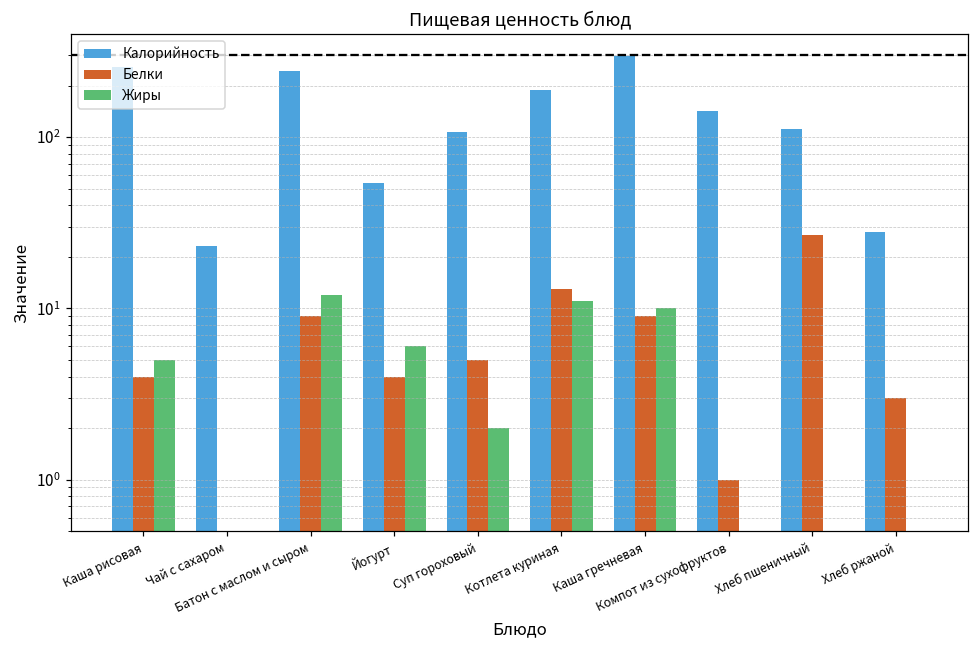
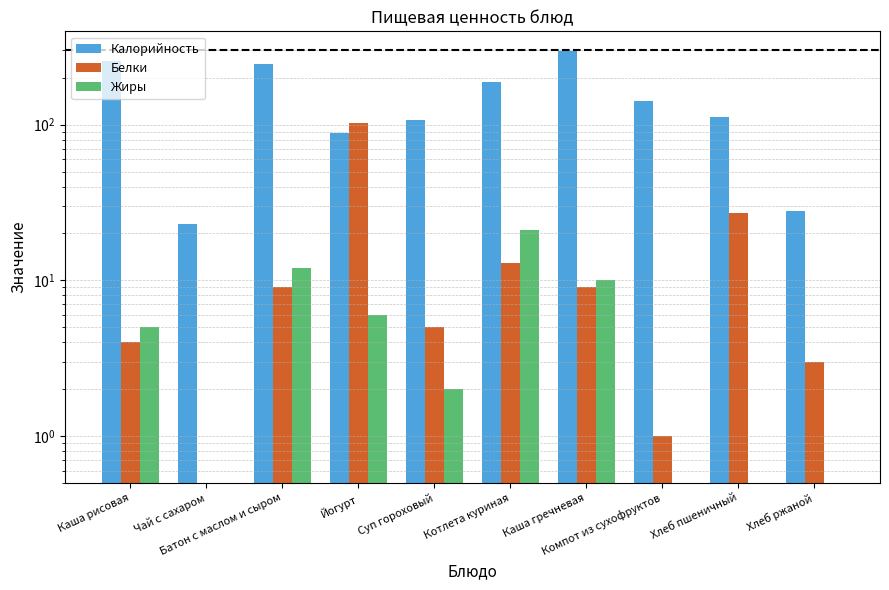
Калорийность, Йогурт: 54 -> 90
Белки, Йогурт: 4 -> 100
Жиры, Котлета куриная: 11 -> 21
